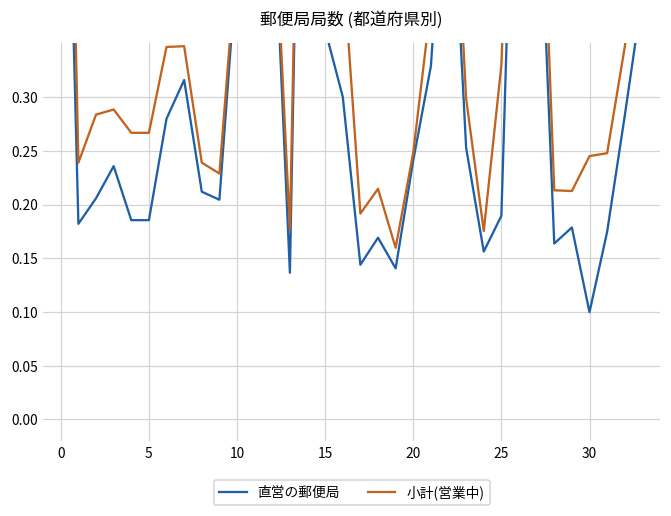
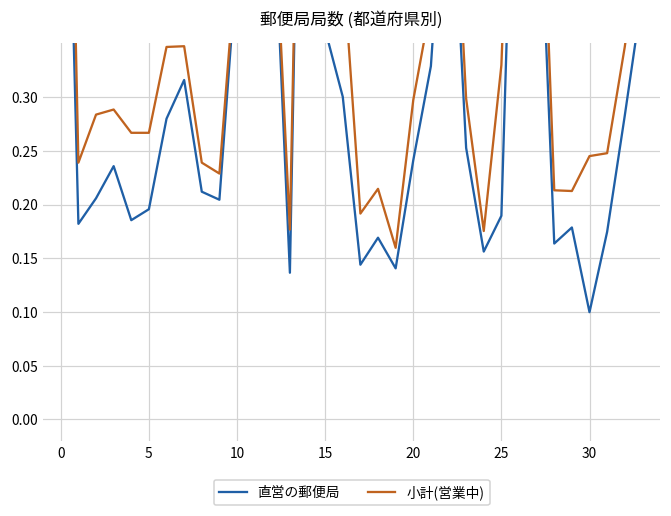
直営の郵便局, 5: 0.19 -> 0.20
小計(営業中), 20: 0.25 -> 0.30
